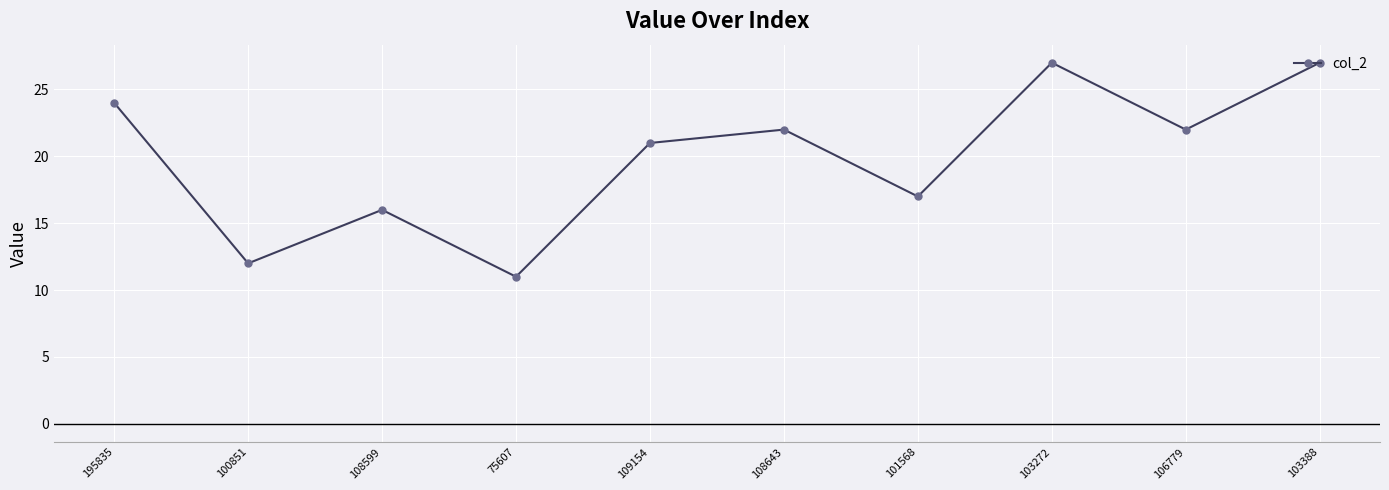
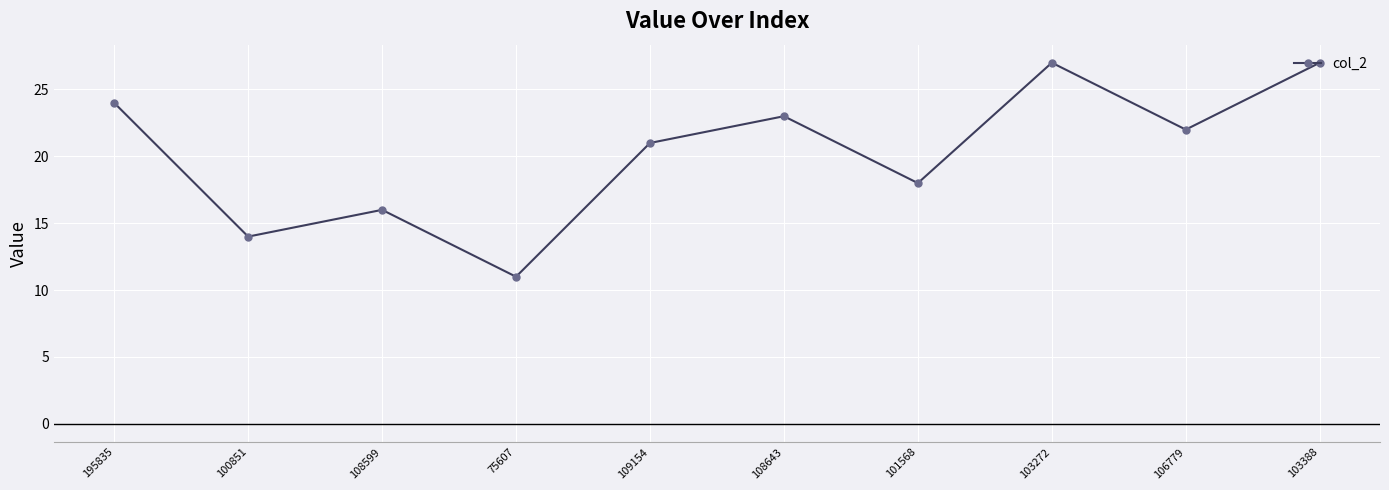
100851: 12 -> 14
108643: 22 -> 23
101568: 17 -> 18
